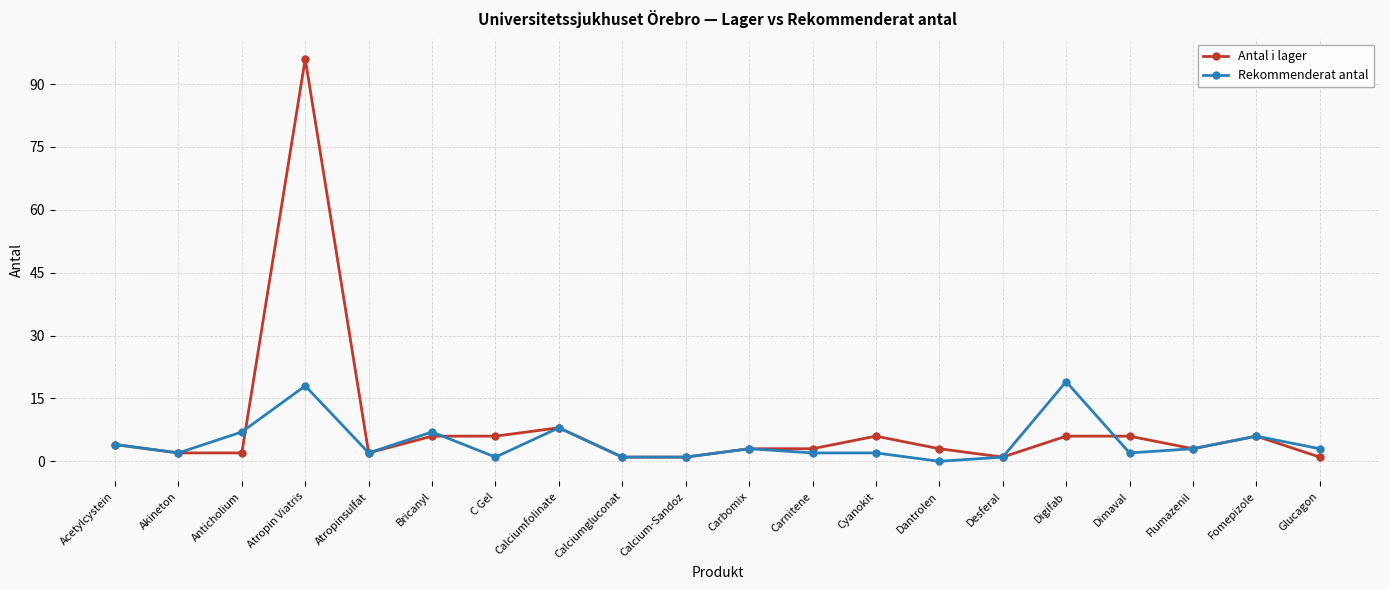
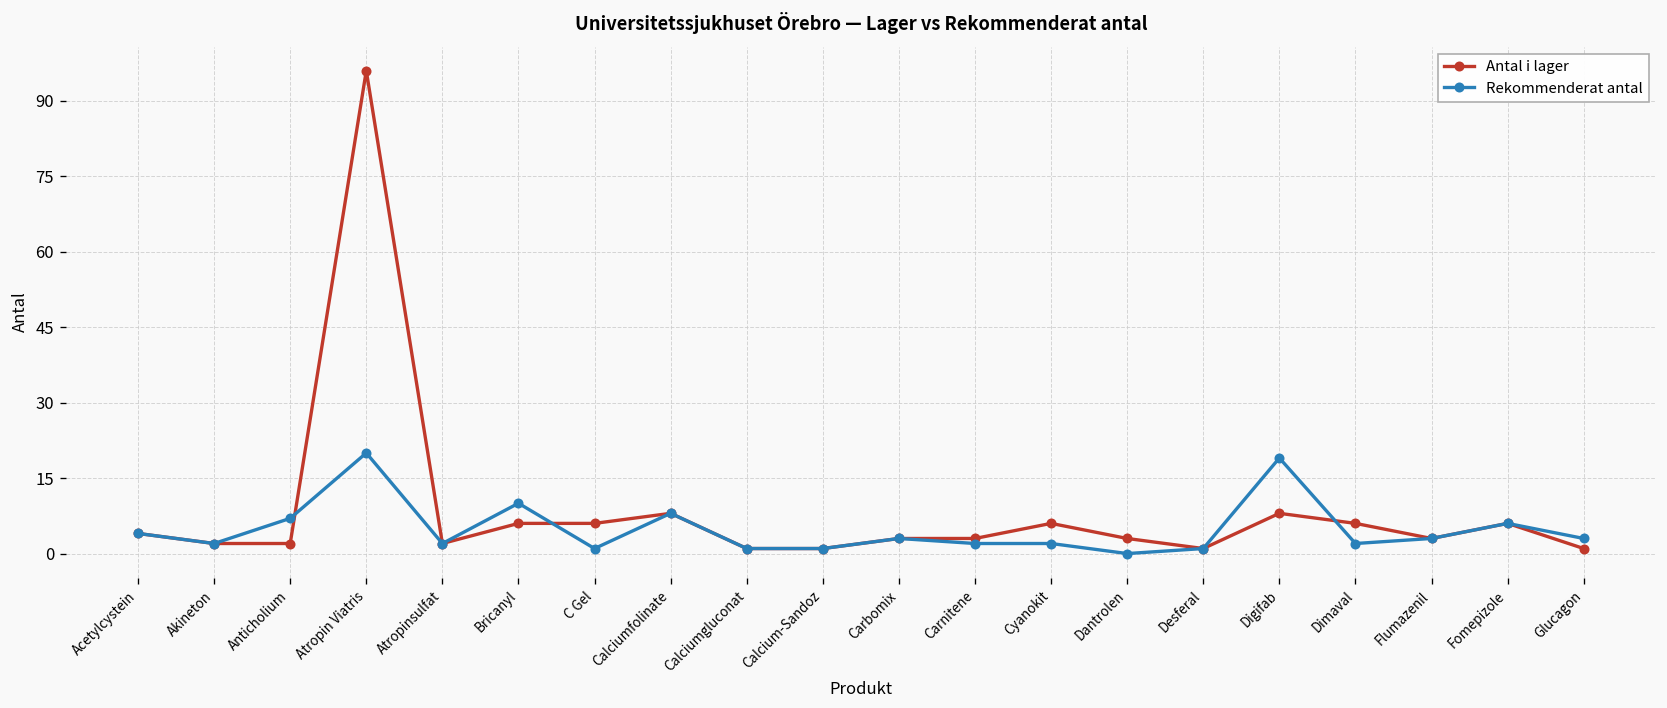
Rekommenderat antal, Atropin Viatris: 18 -> 20
Rekommenderat antal, Bricanyl: 7 -> 10
Antal i lager, Digifab: 6 -> 8
